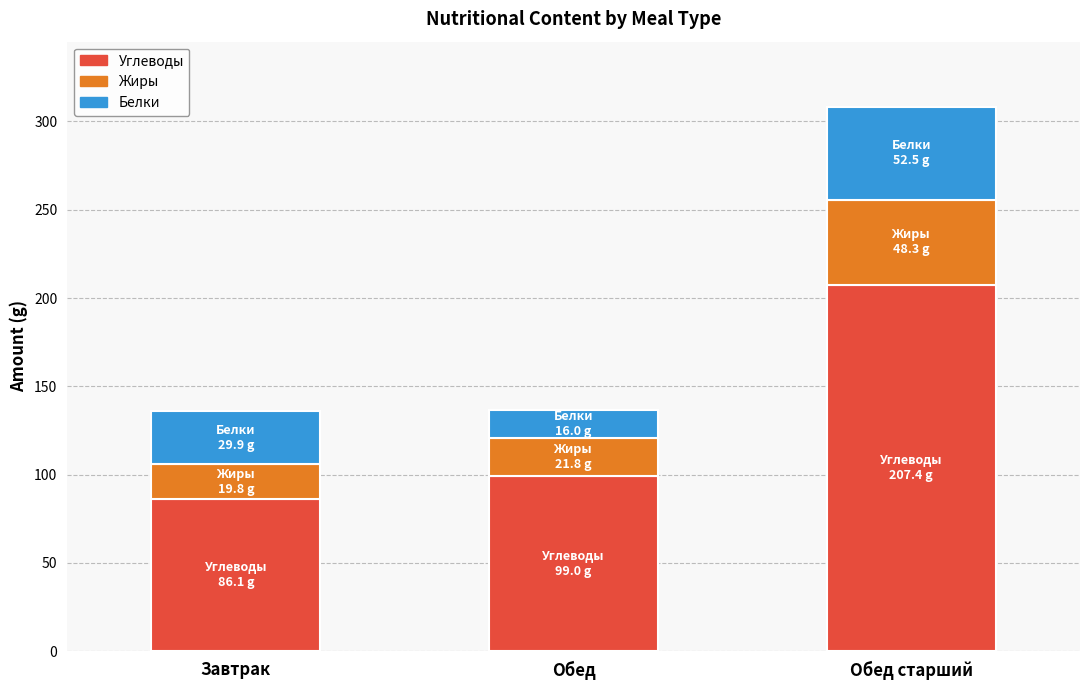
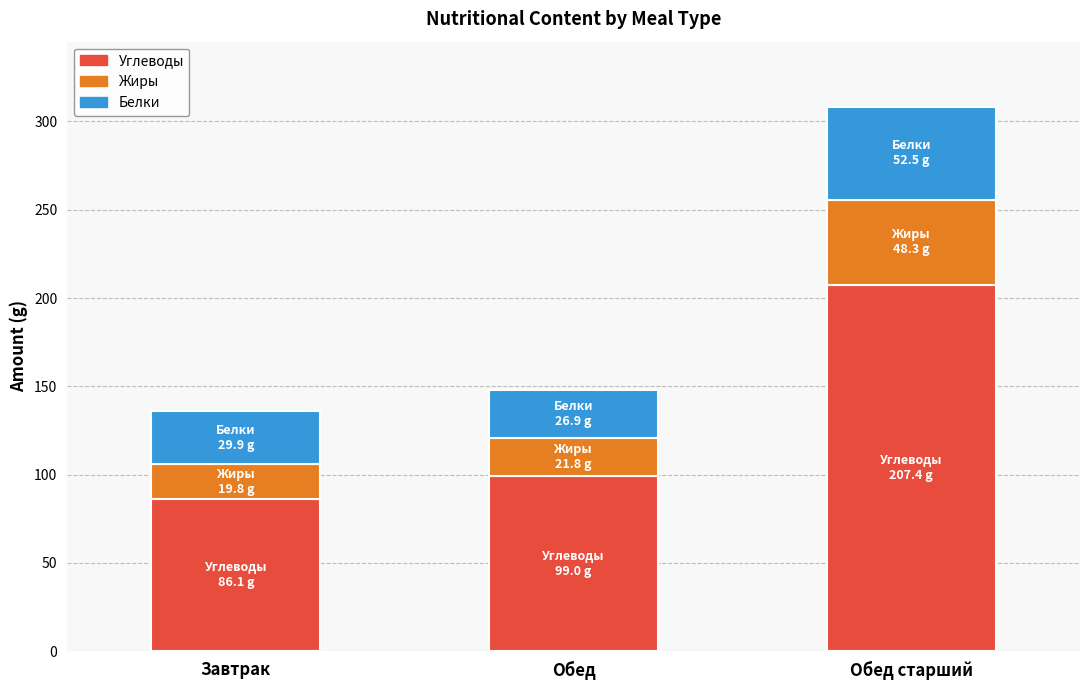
Белки, Обед: 16.0 -> 26.9
